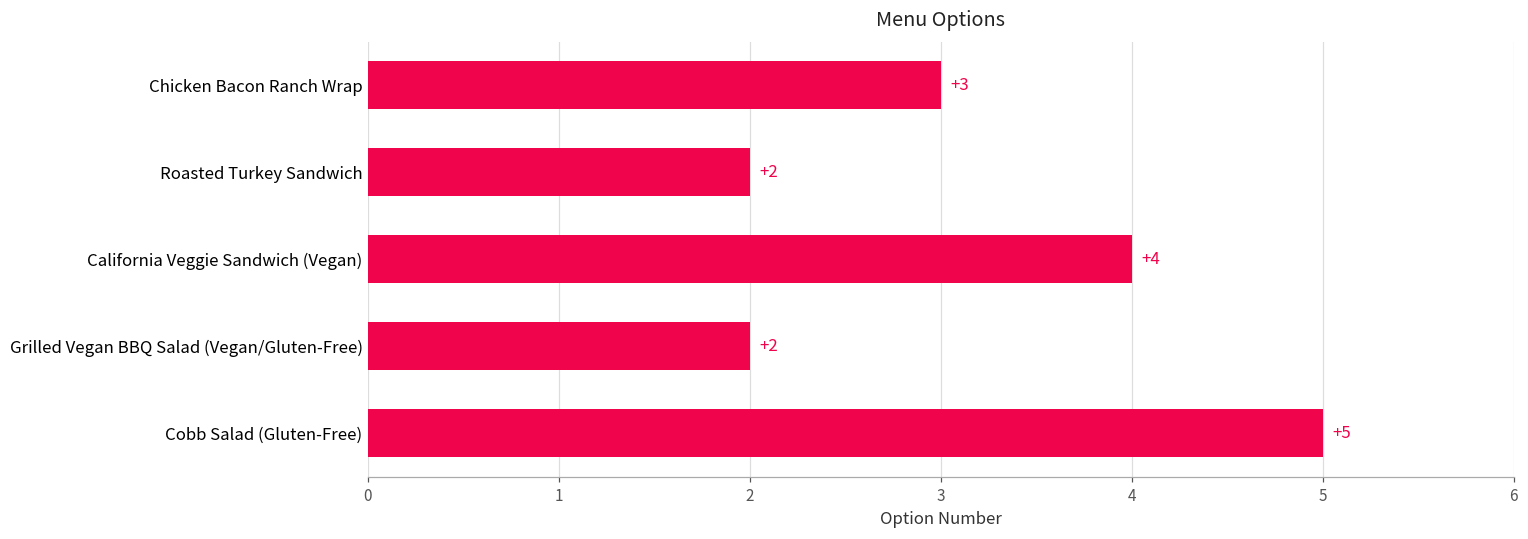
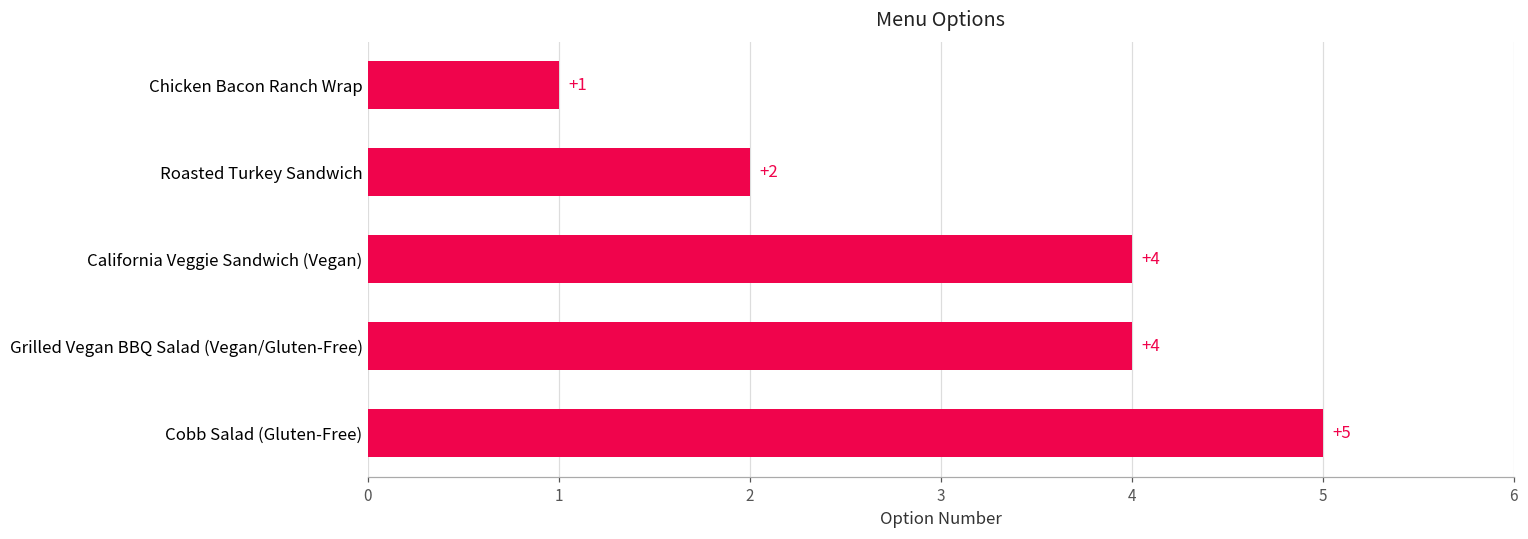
Chicken Bacon Ranch Wrap: +3 -> +1
Grilled Vegan BBQ Salad (Vegan/Gluten-Free): +2 -> +4
